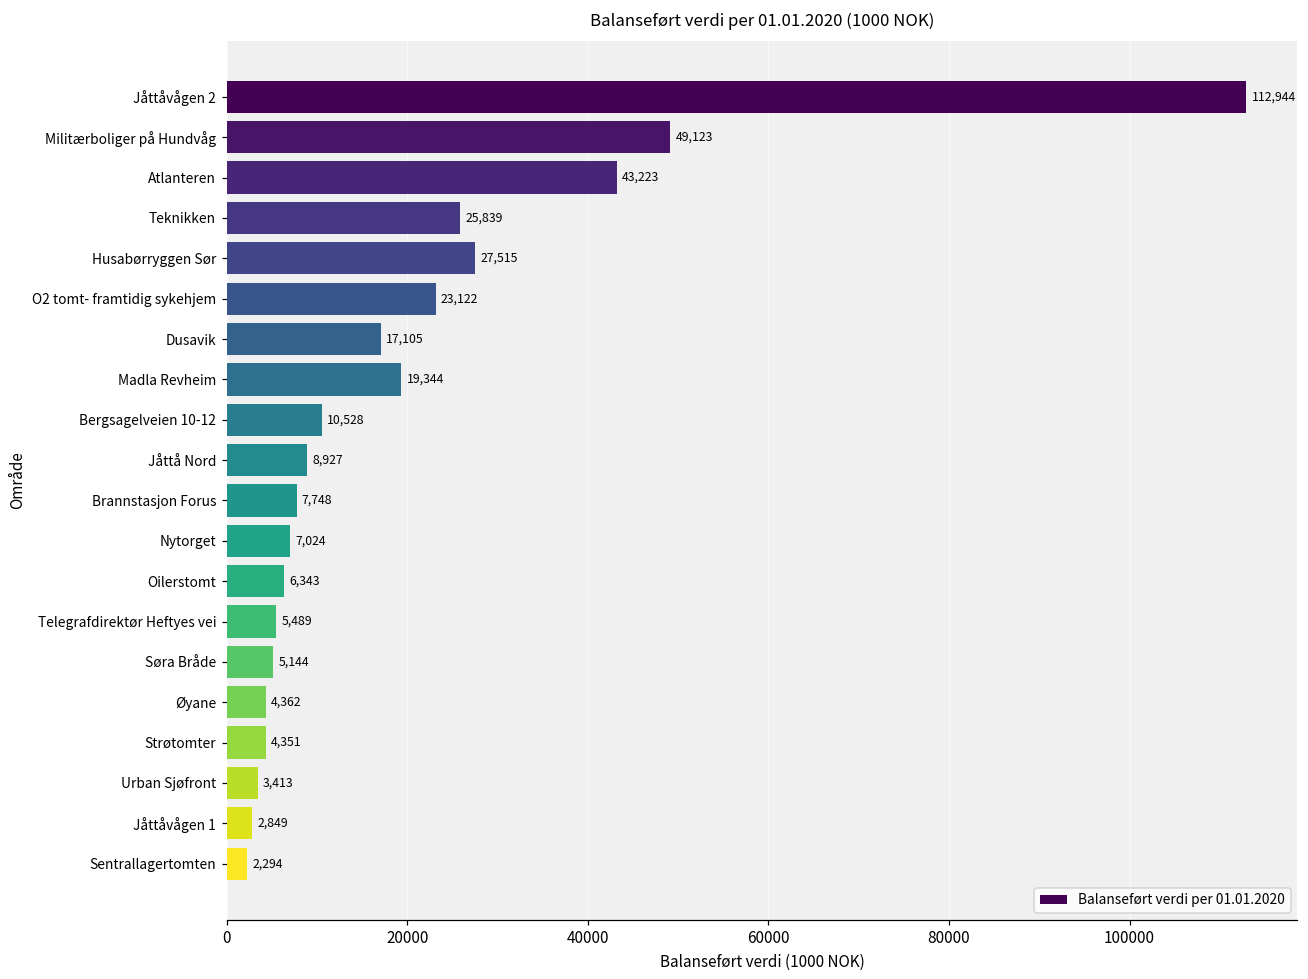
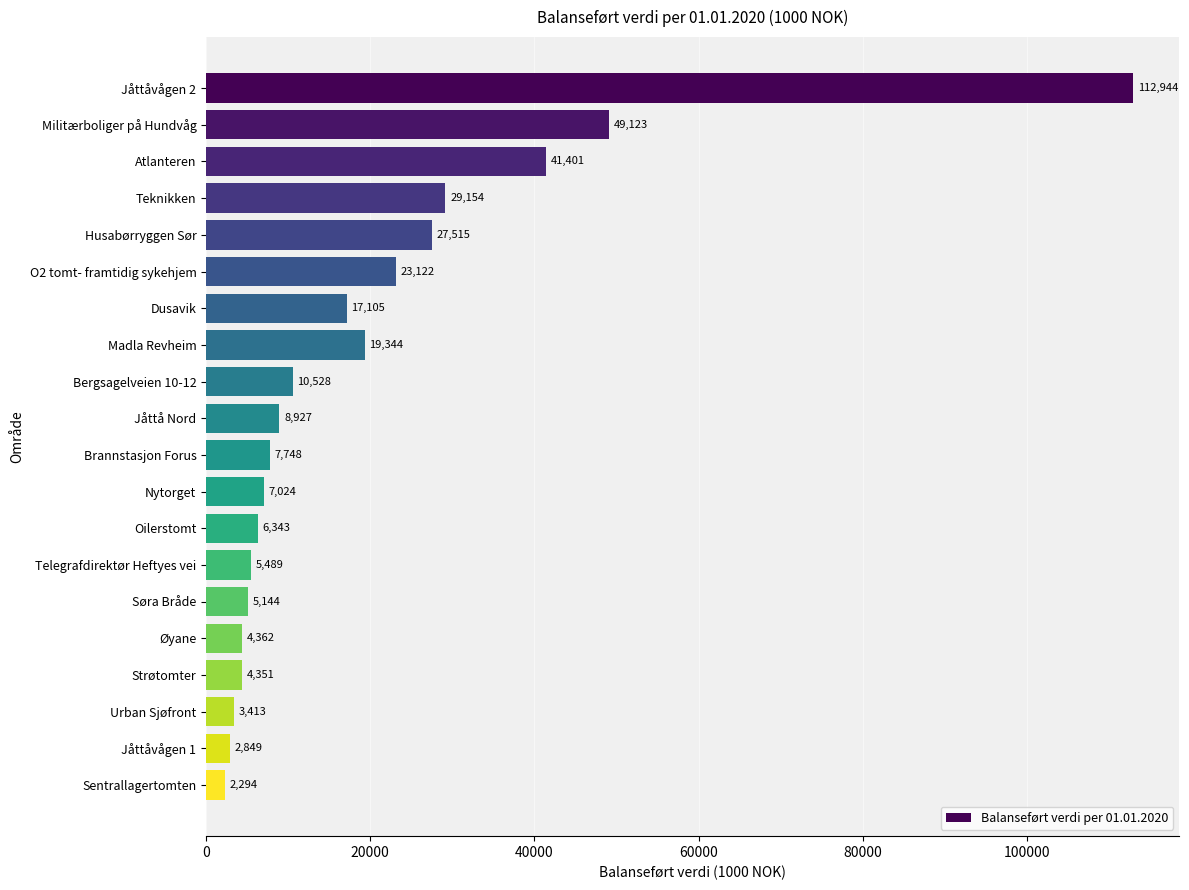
Atlanteren: 43,223 -> 41,401
Teknikken: 25,839 -> 29,154
